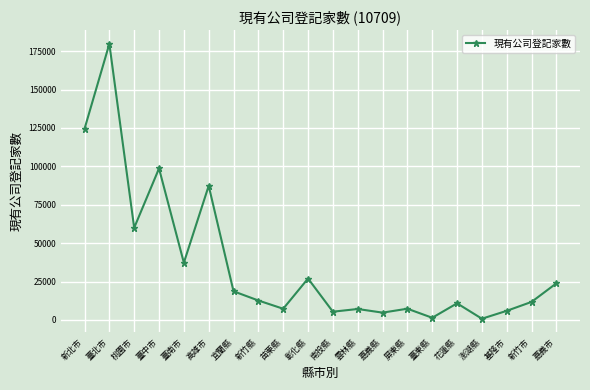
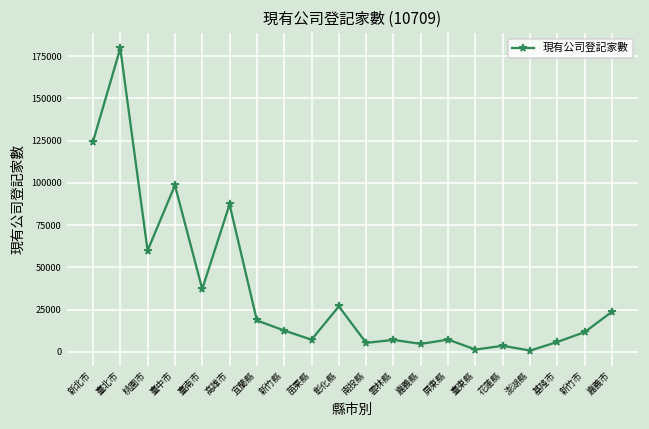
花蓮縣: 11000 -> 4000
